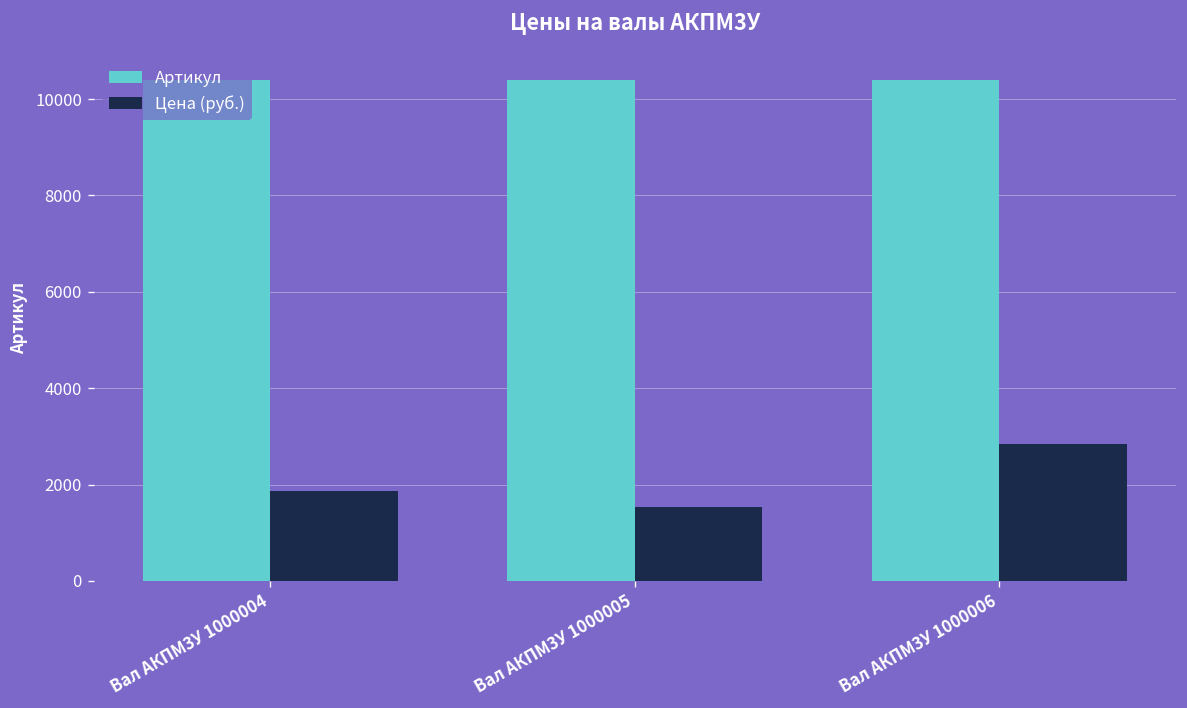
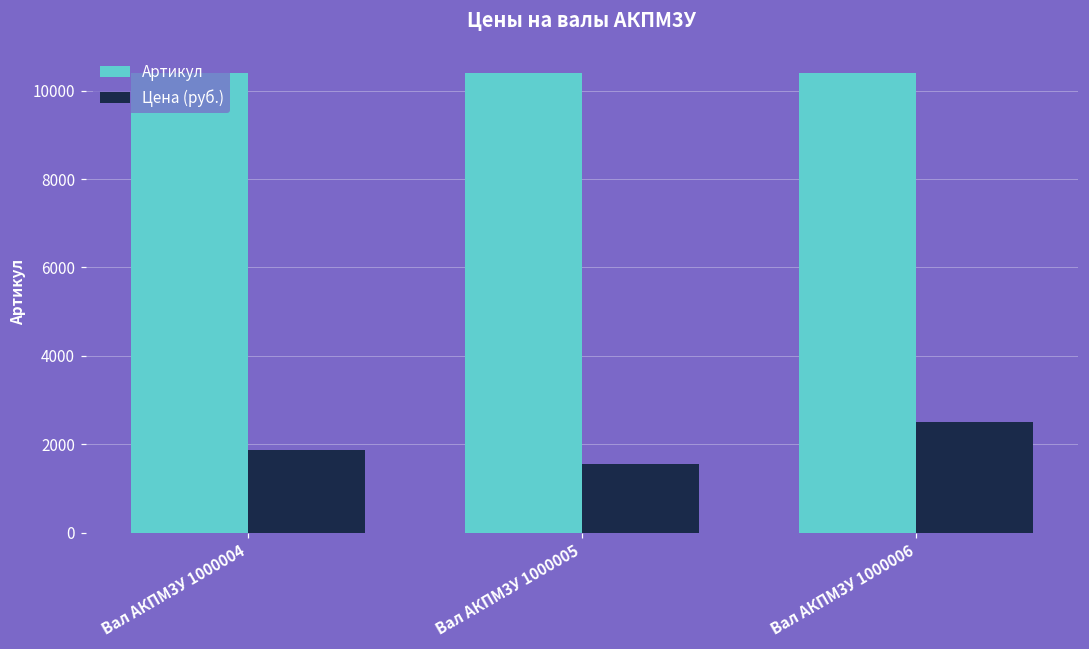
Цена (руб.), Вал АКПМ3У 1000006: 2900 -> 2500
